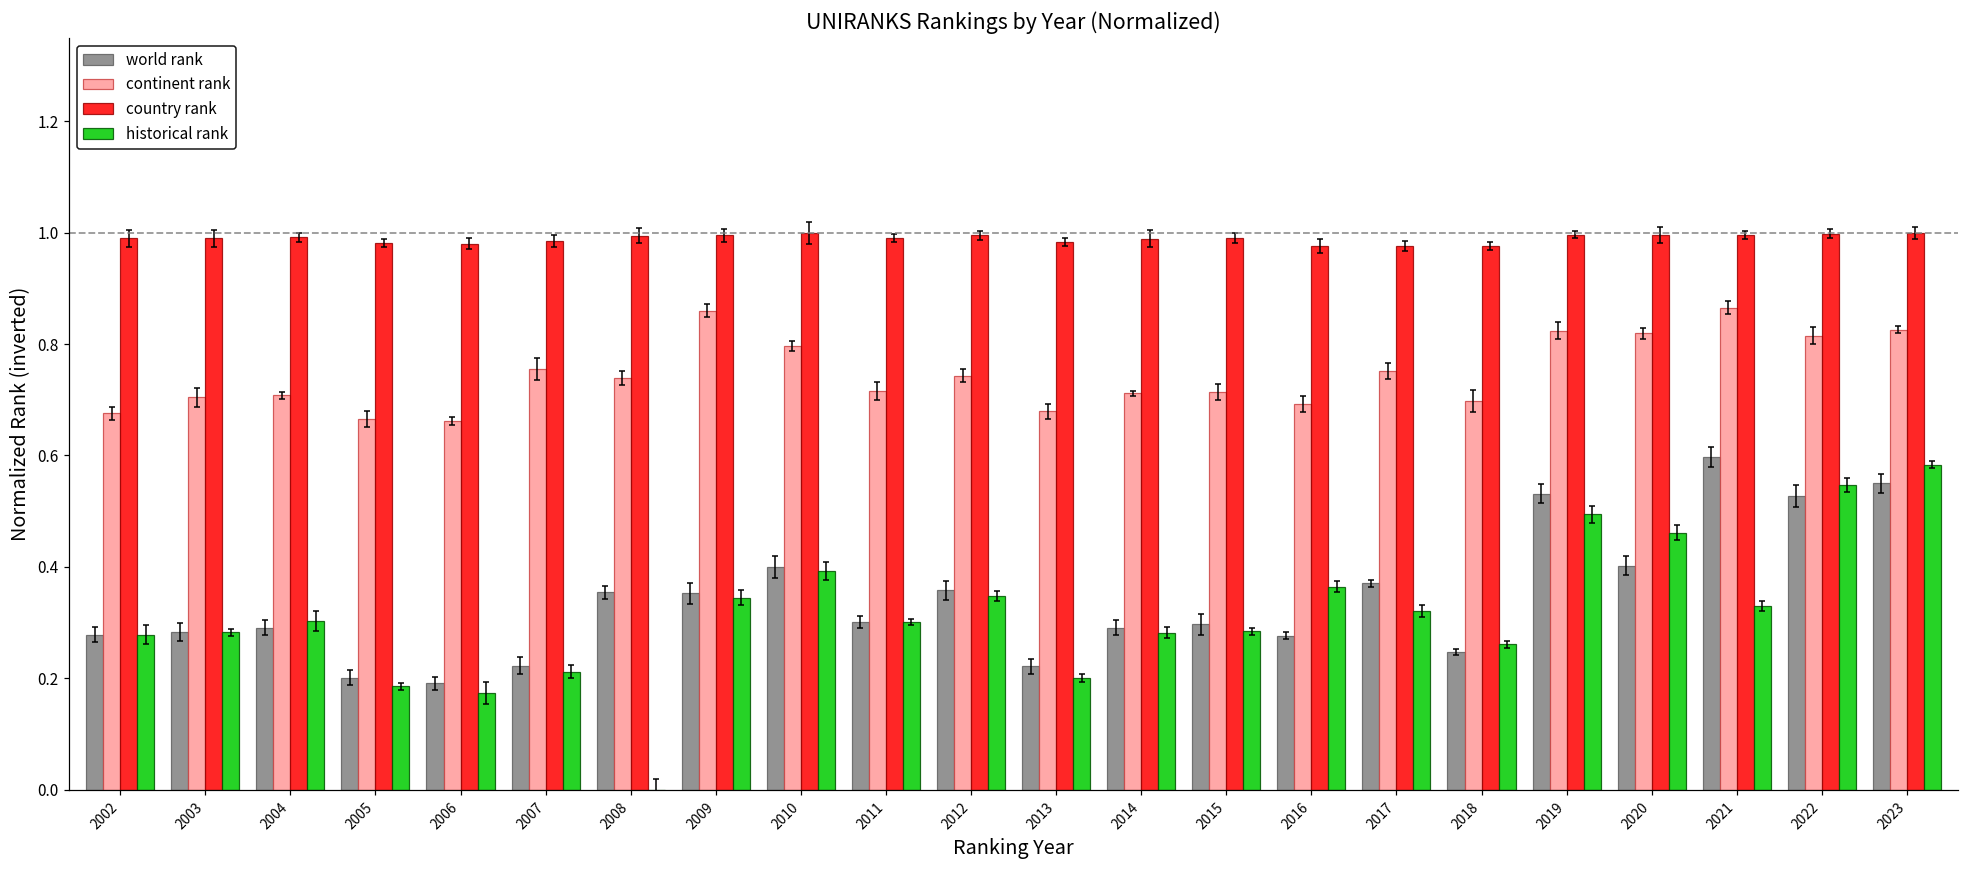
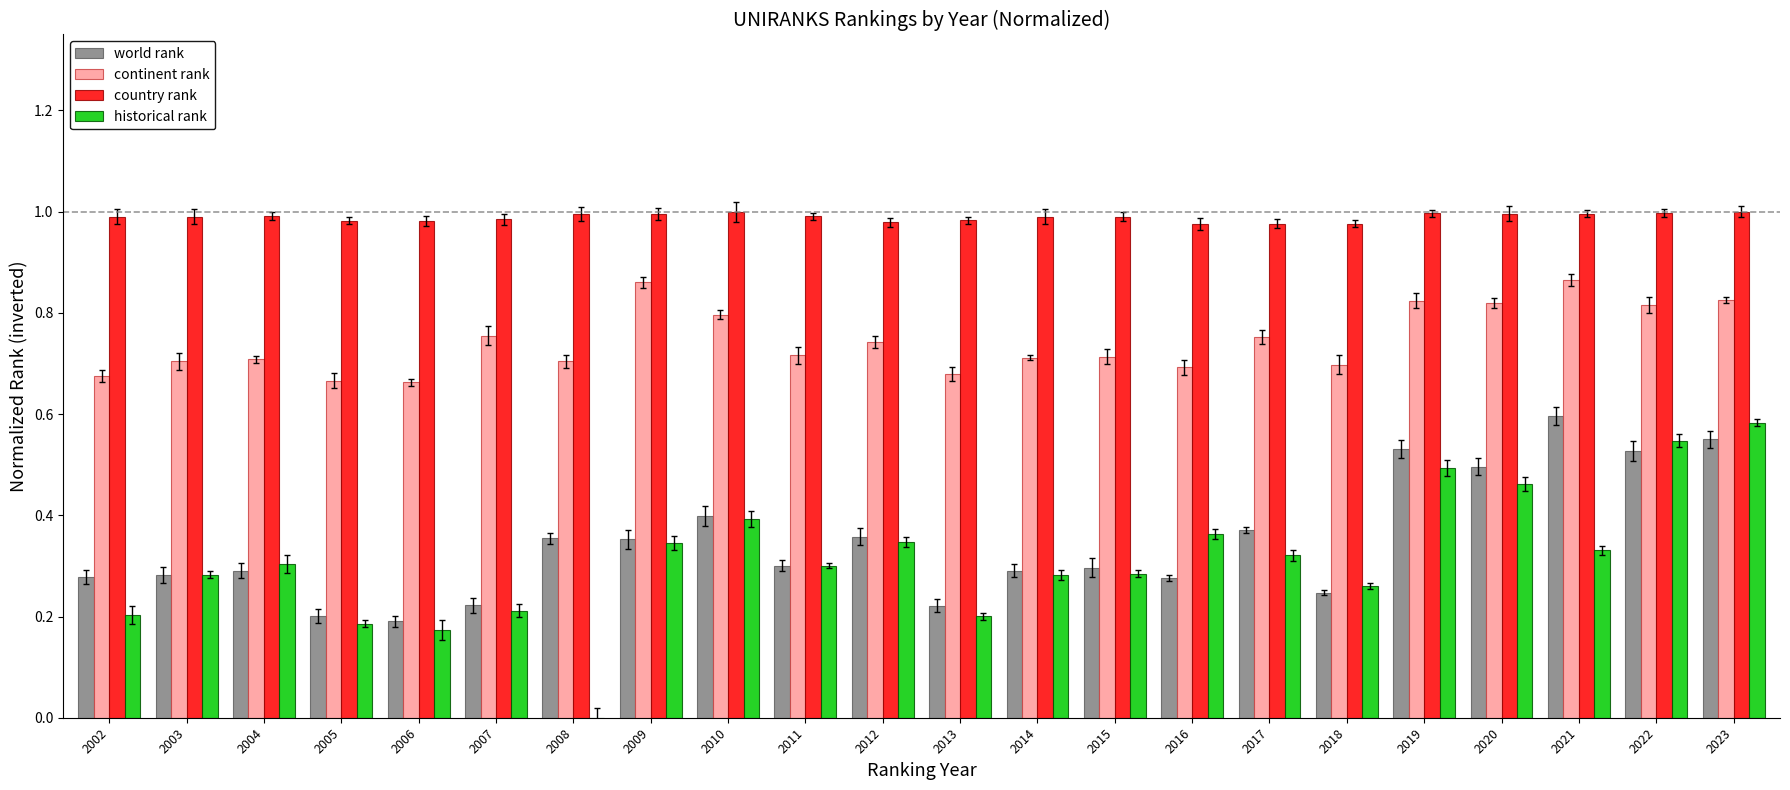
historical rank, 2002: 0.28 -> 0.20
continent rank, 2008: 0.74 -> 0.70
country rank, 2012: 1.00 -> 0.98
world rank, 2020: 0.40 -> 0.50
